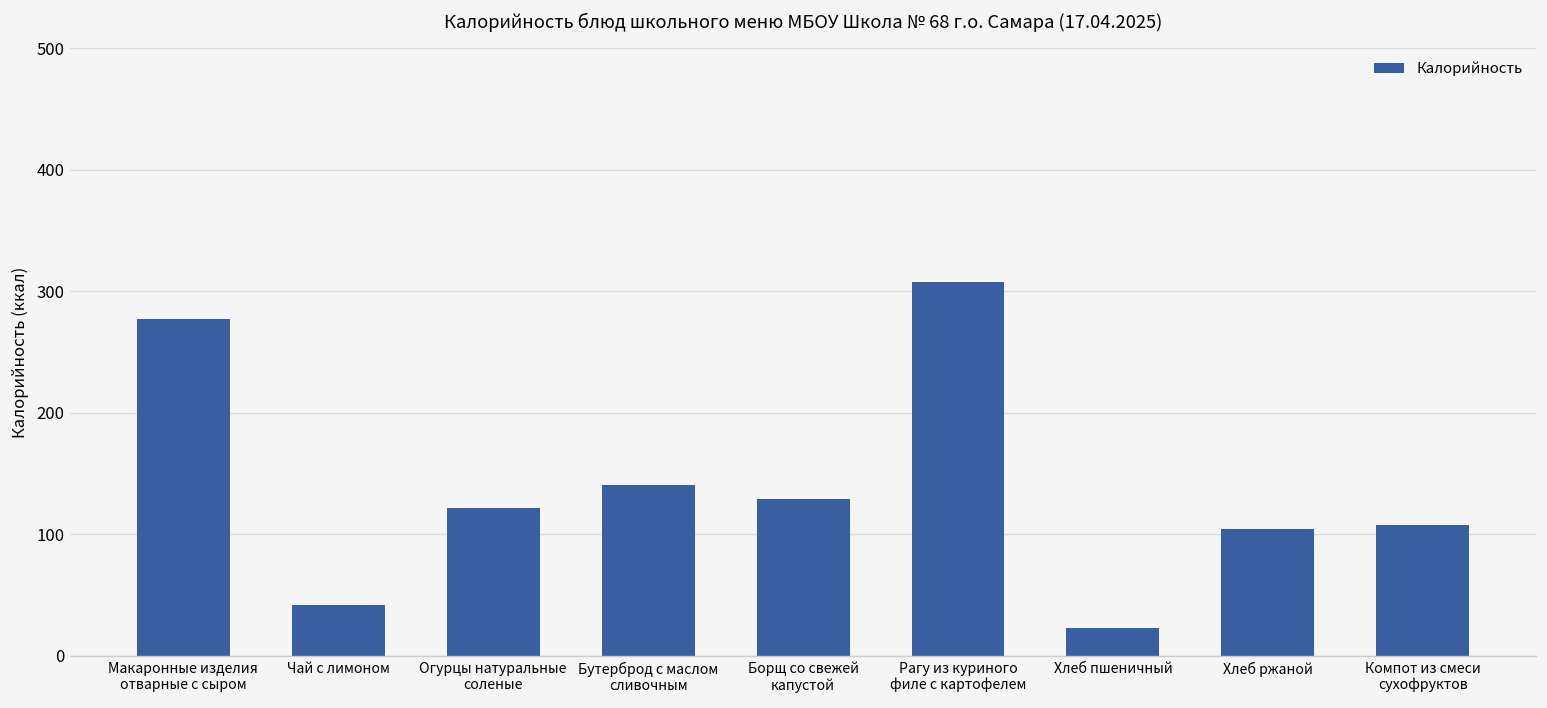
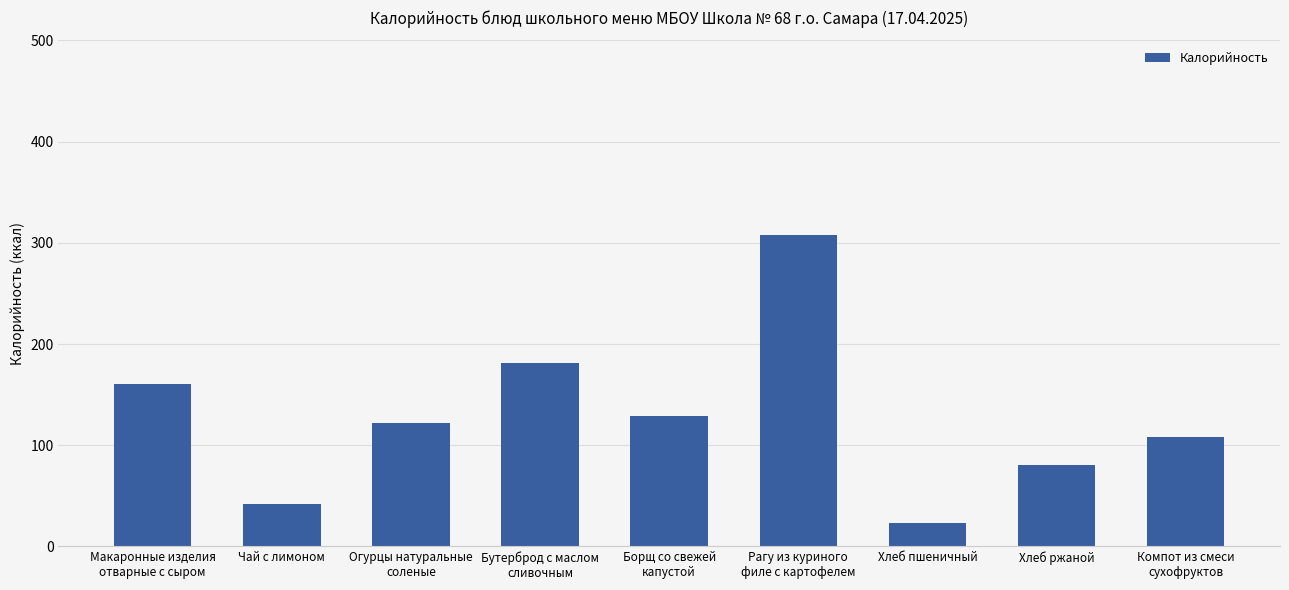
Макаронные изделия отварные с сыром: 277 -> 161
Бутерброд с маслом сливочным: 141 -> 181
Хлеб ржаной: 104 -> 80
